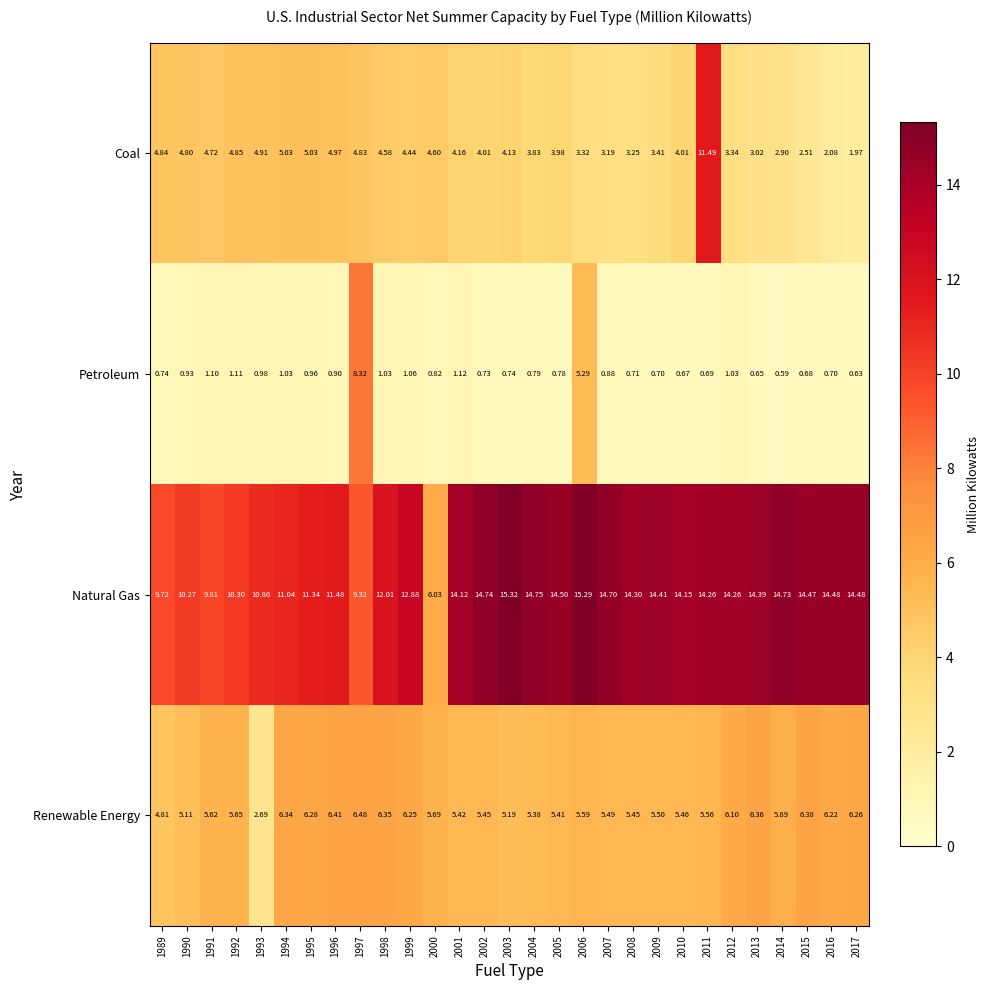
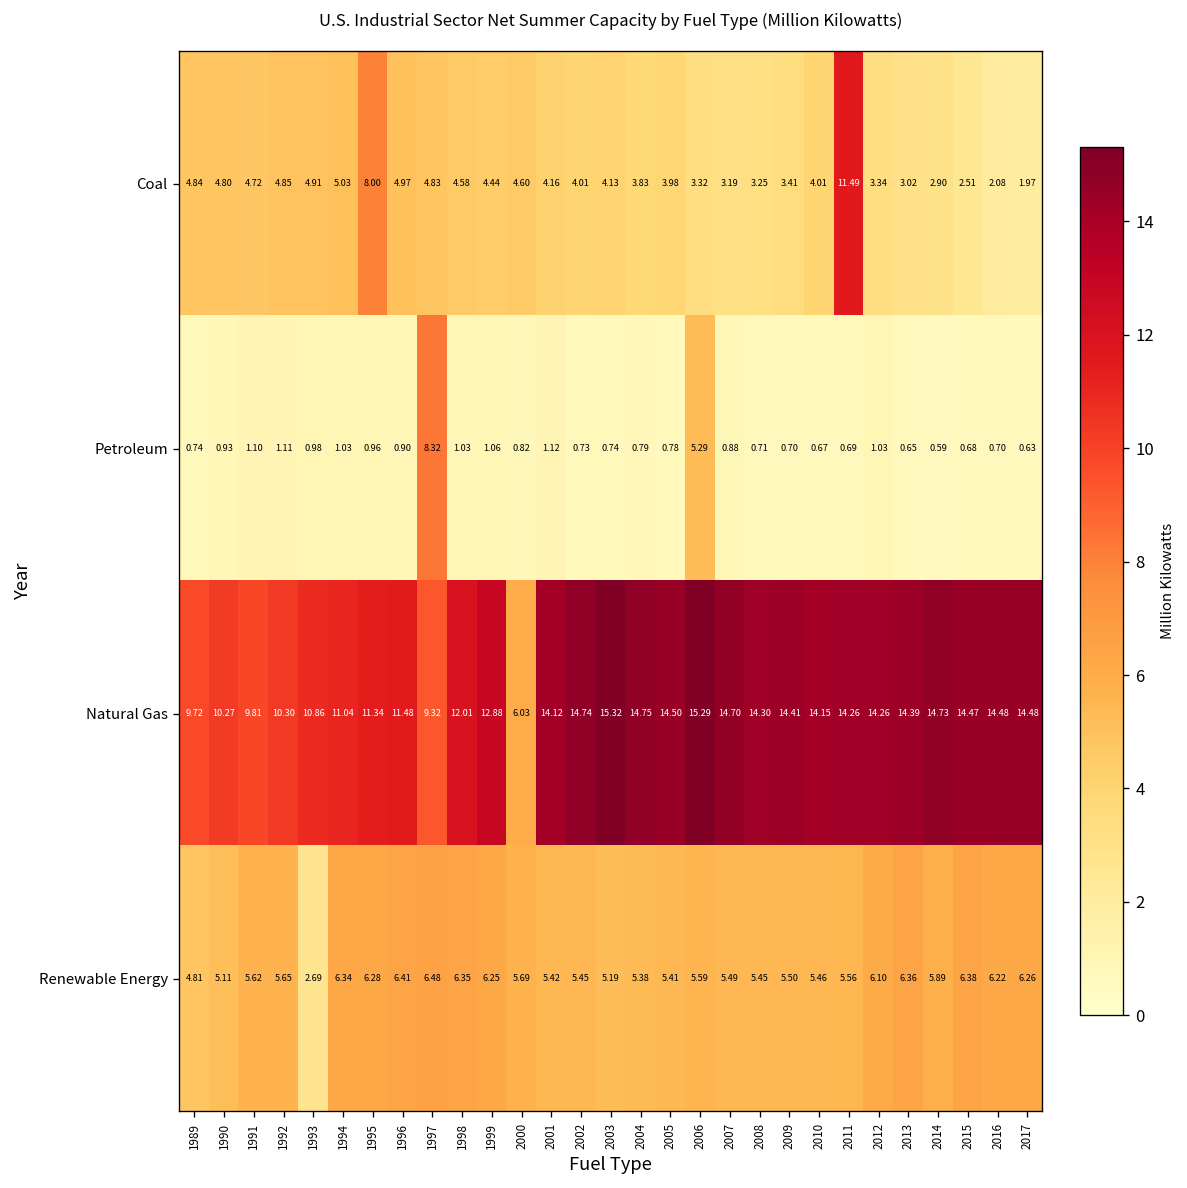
Coal, 1995: 5.03 -> 8.00
